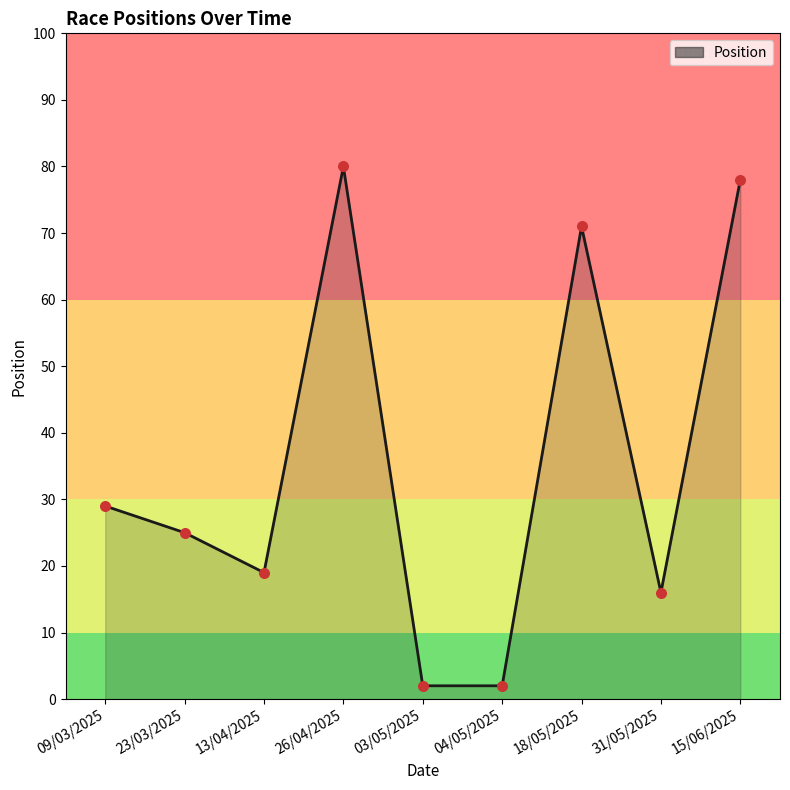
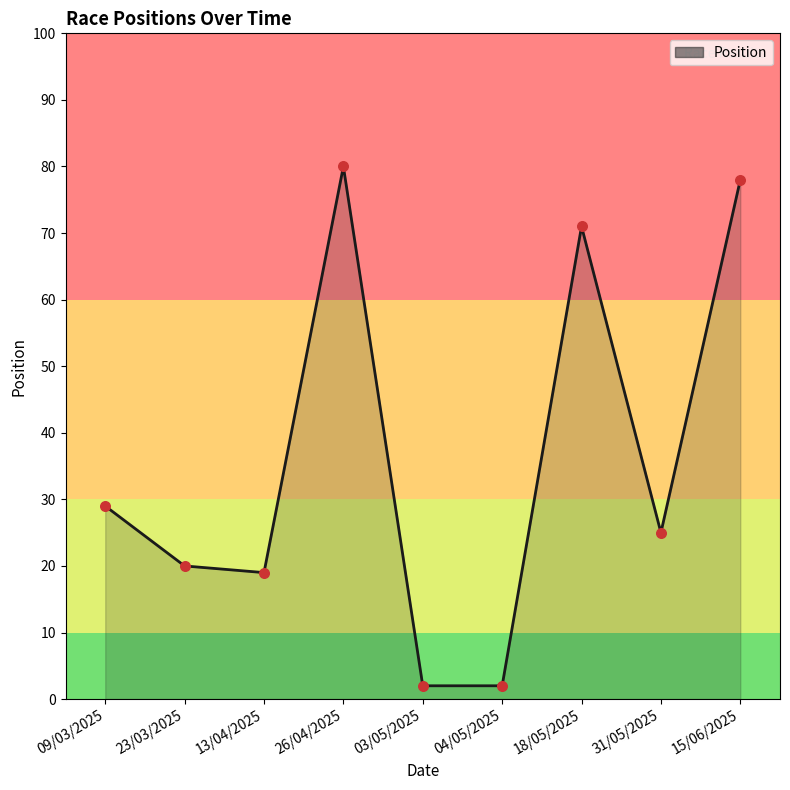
23/03/2025: 25 -> 20
31/05/2025: 16 -> 25
